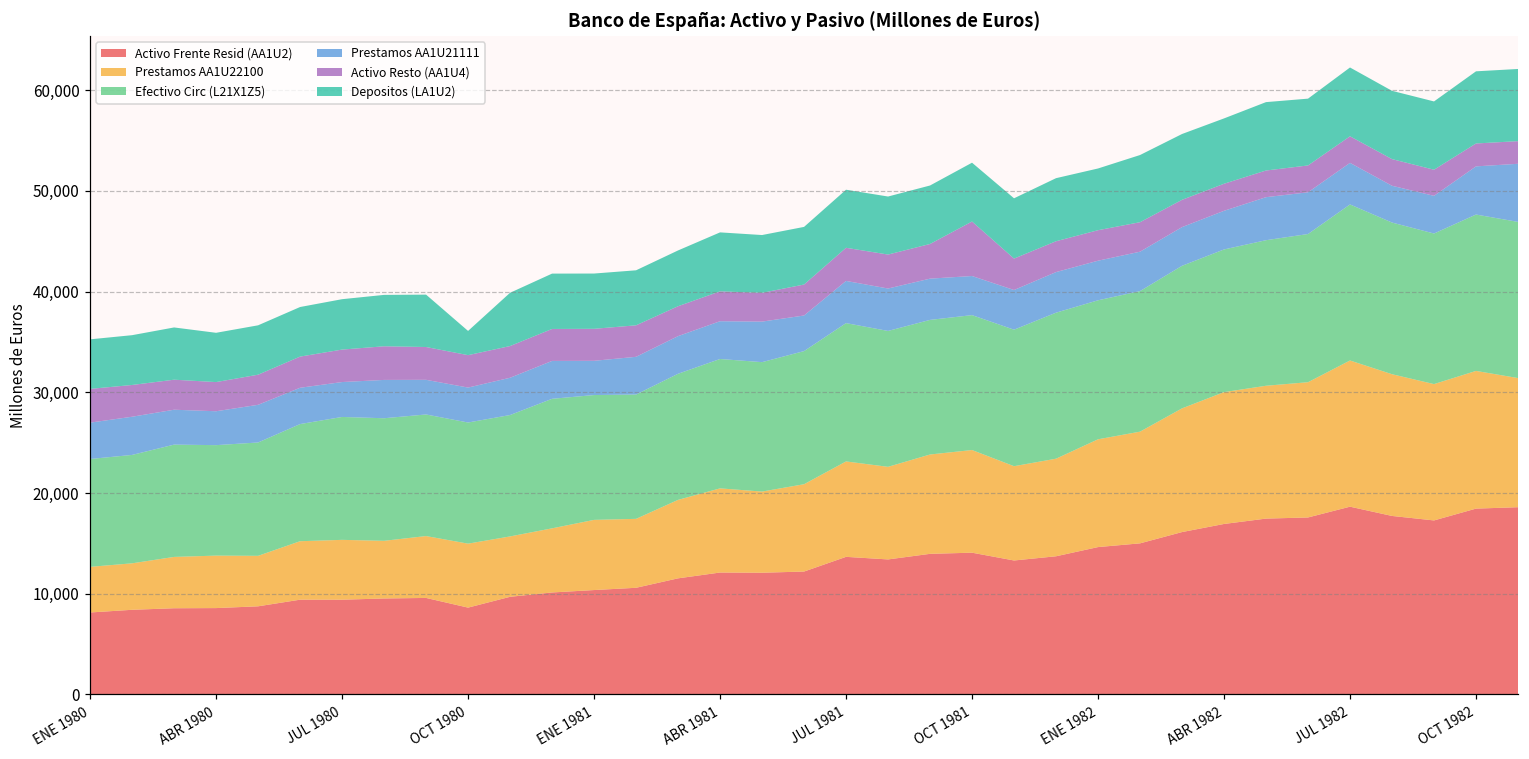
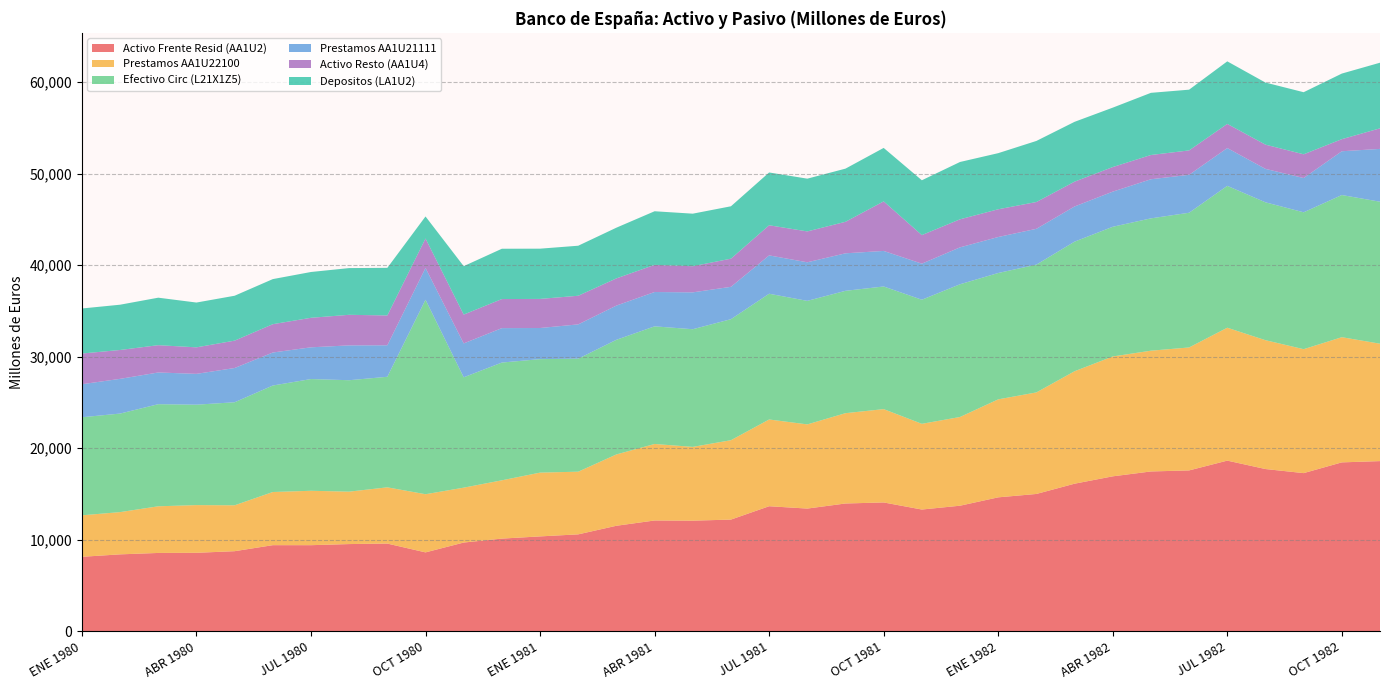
Efectivo Circ (L21X1Z5), OCT 1980: 12,000 -> 21,000
Activo Resto (AA1U4), OCT 1982: 2,000 -> 1,000
